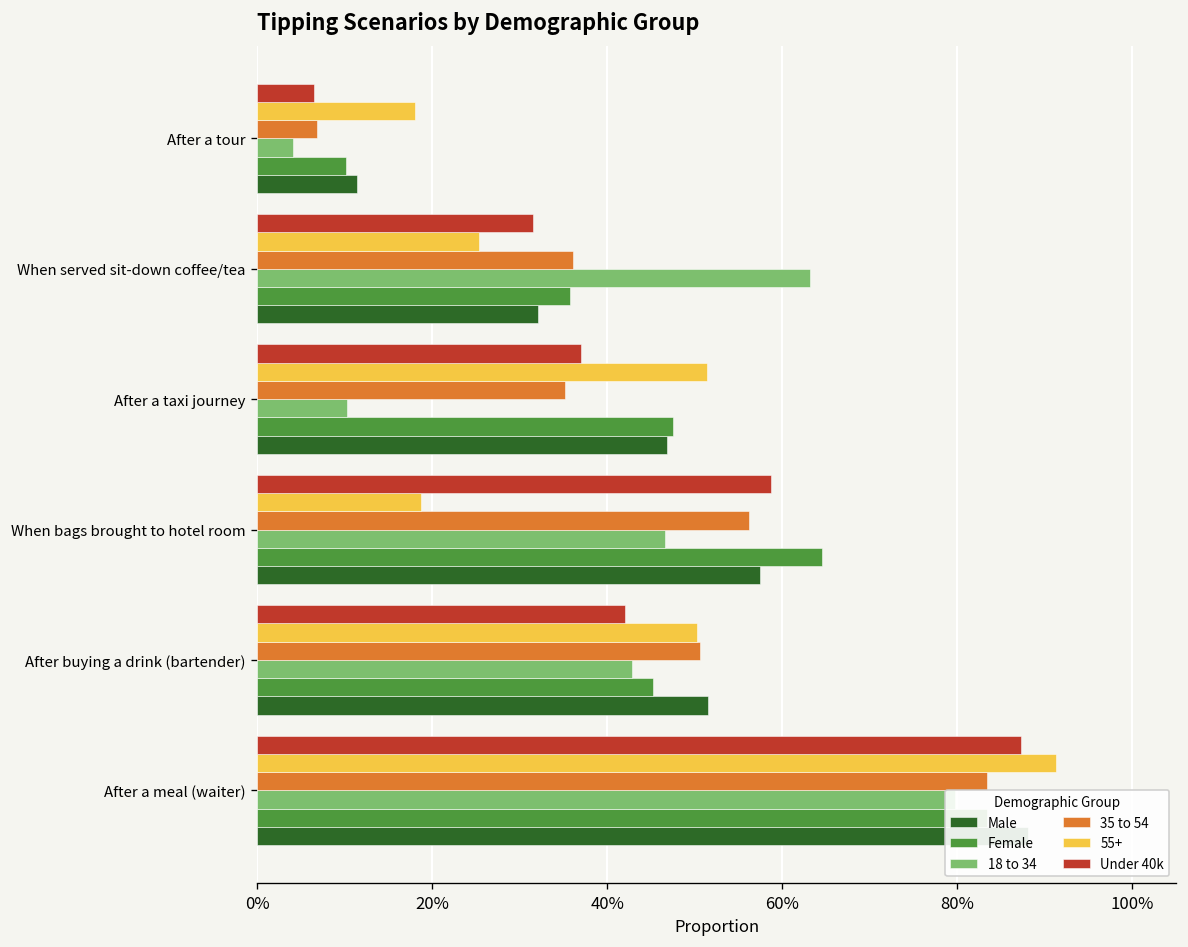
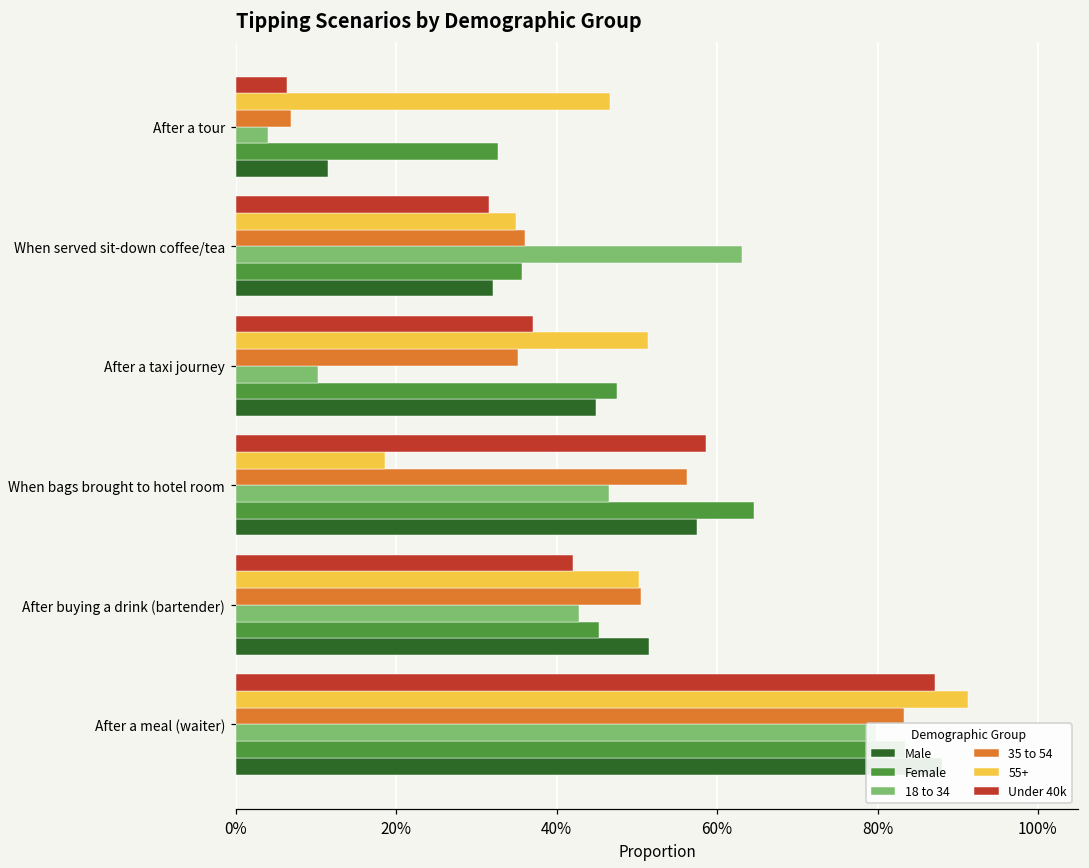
55+, After a tour: 18% -> 47%
Female, After a tour: 10% -> 33%
55+, When served sit-down coffee/tea: 25% -> 35%
Male, After a taxi journey: 47% -> 45%
